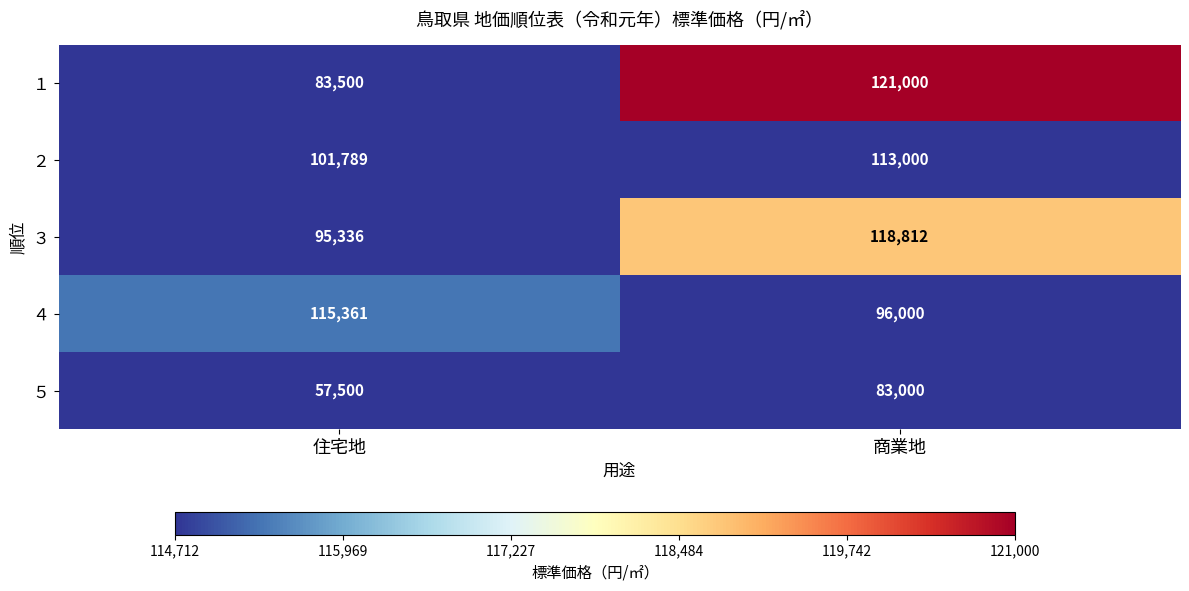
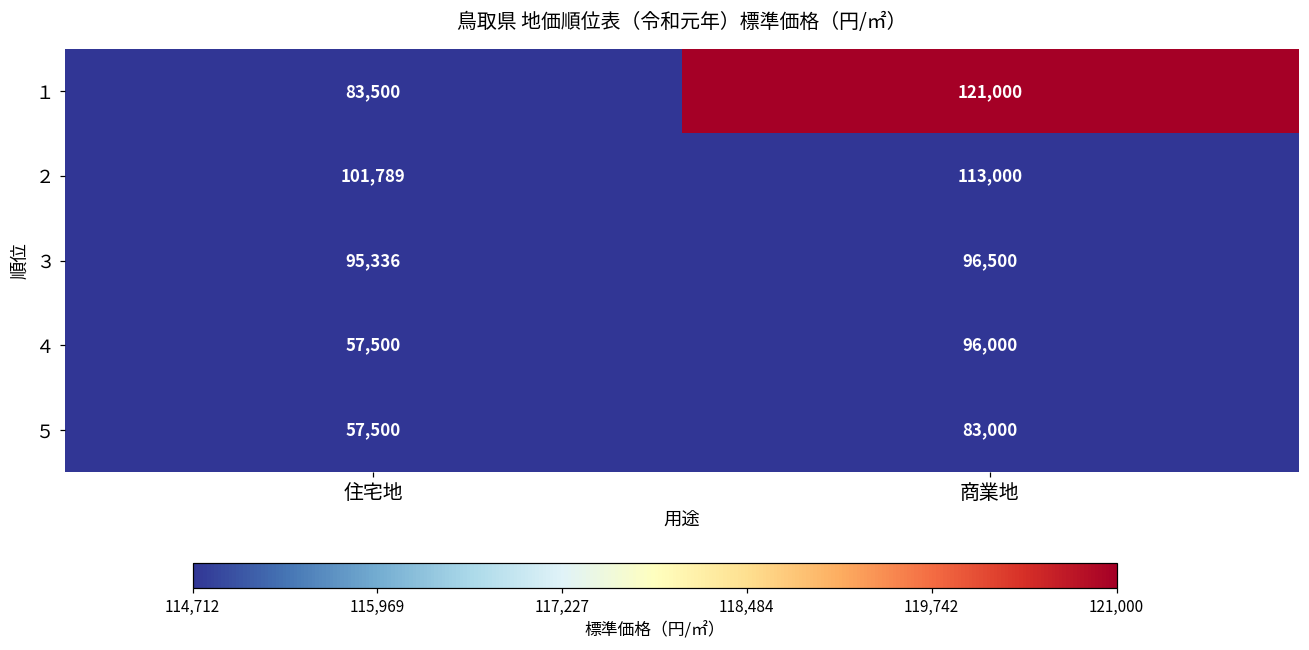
３, 商業地: 118,812 -> 96,500
４, 住宅地: 115,361 -> 57,500
